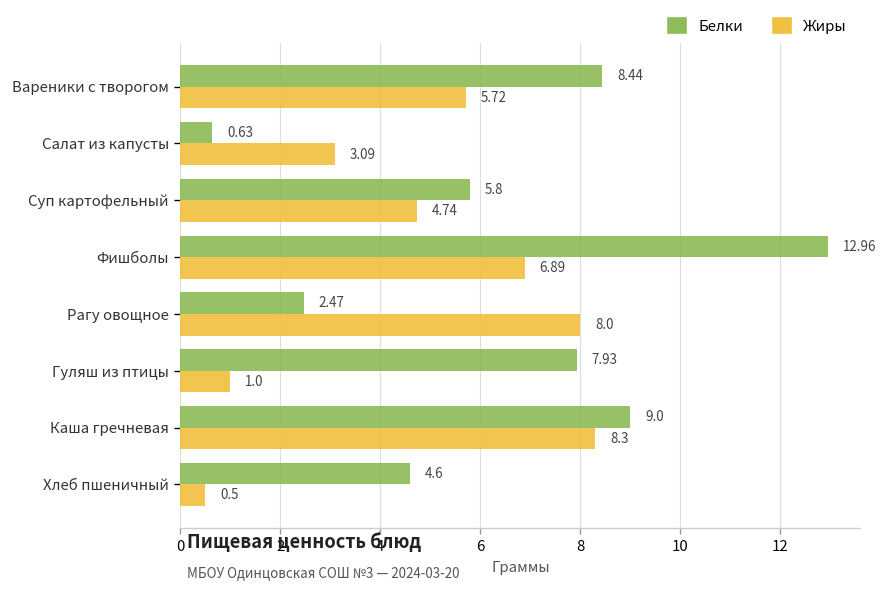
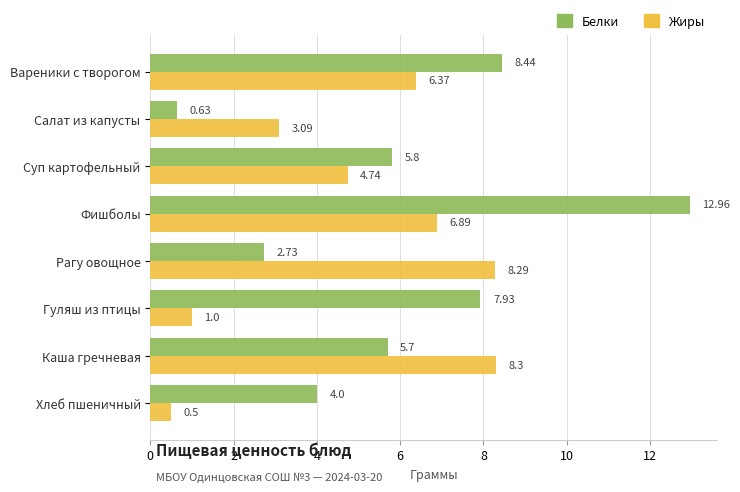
Жиры, Вареники с творогом: 5.72 -> 6.37
Белки, Рагу овощное: 2.47 -> 2.73
Жиры, Рагу овощное: 8.0 -> 8.29
Белки, Каша гречневая: 9.0 -> 5.7
Белки, Хлеб пшеничный: 4.6 -> 4.0
